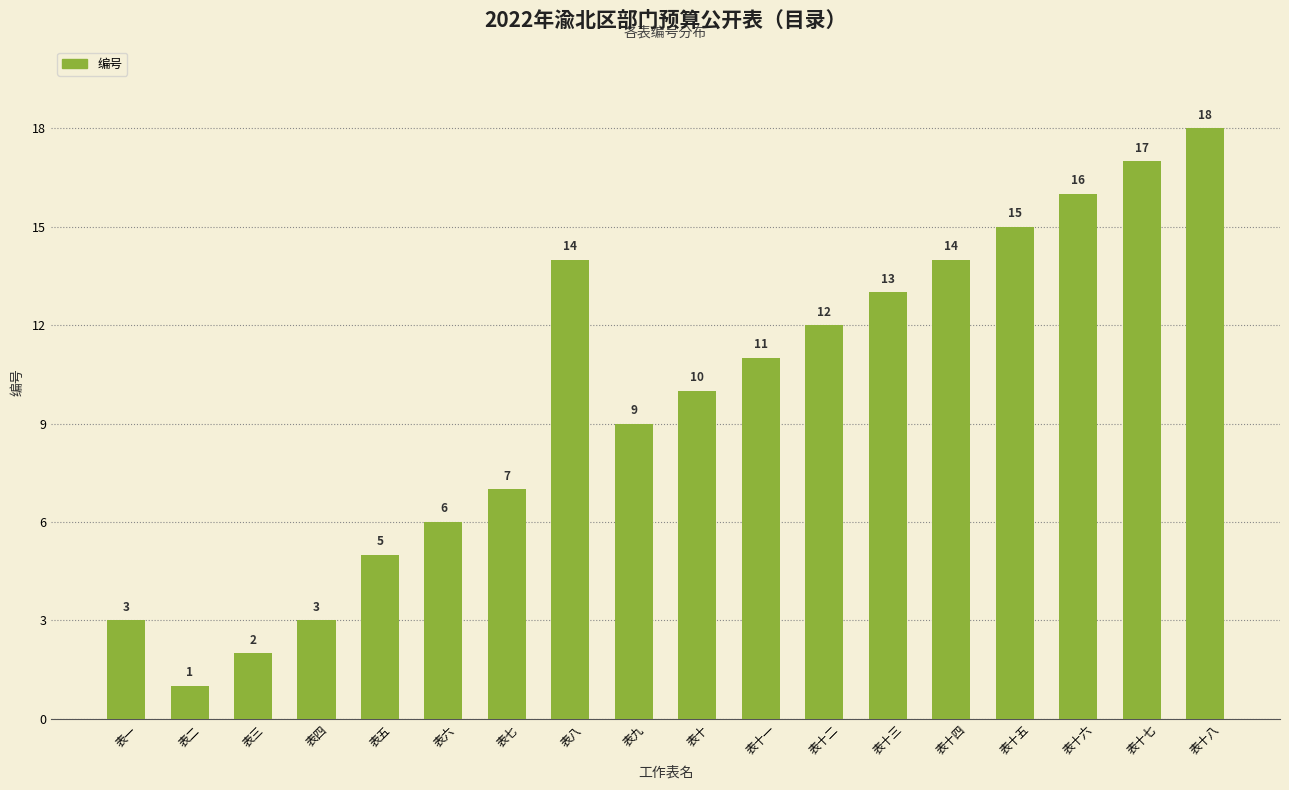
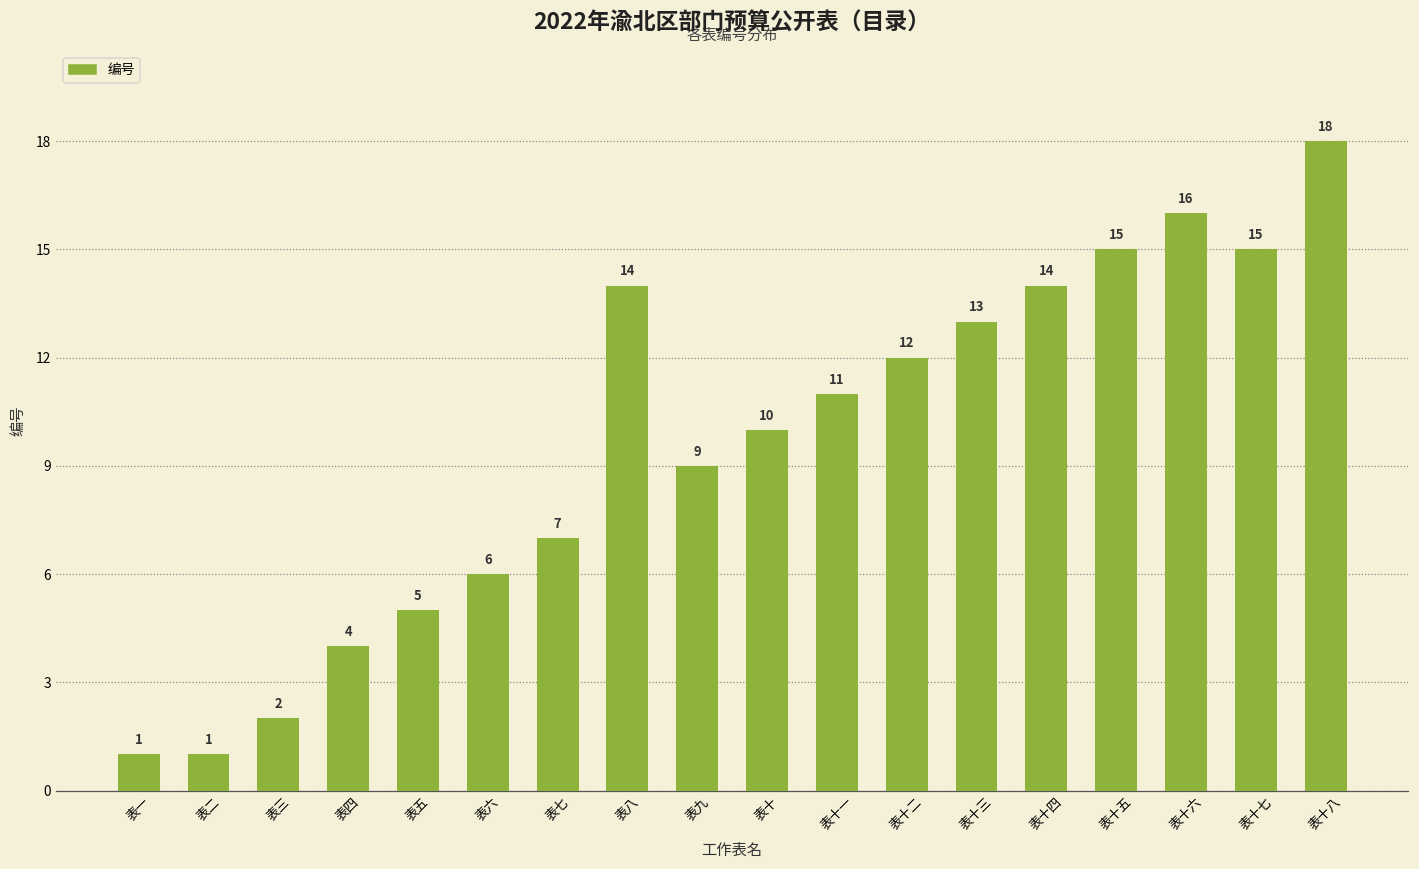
表一: 3 -> 1
表四: 3 -> 4
表十七: 17 -> 15
